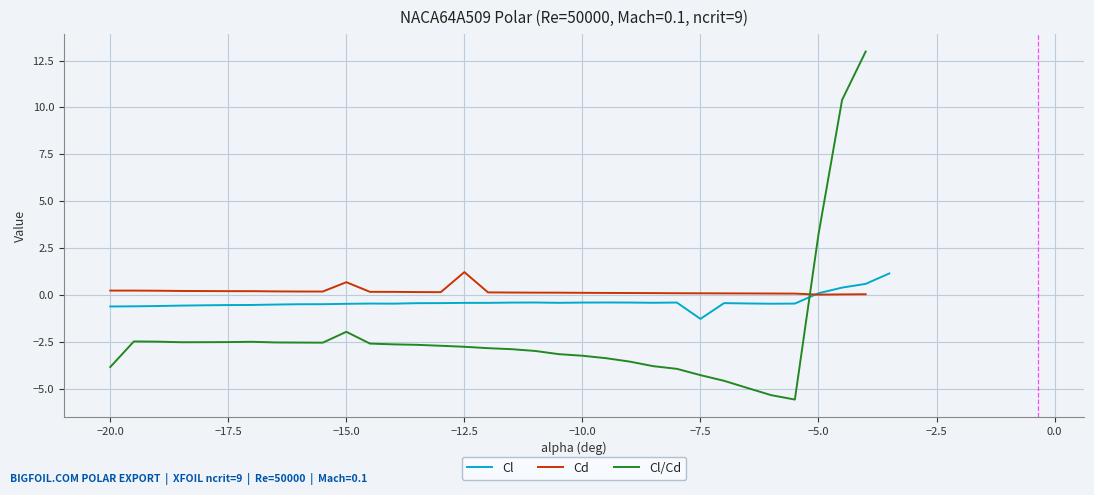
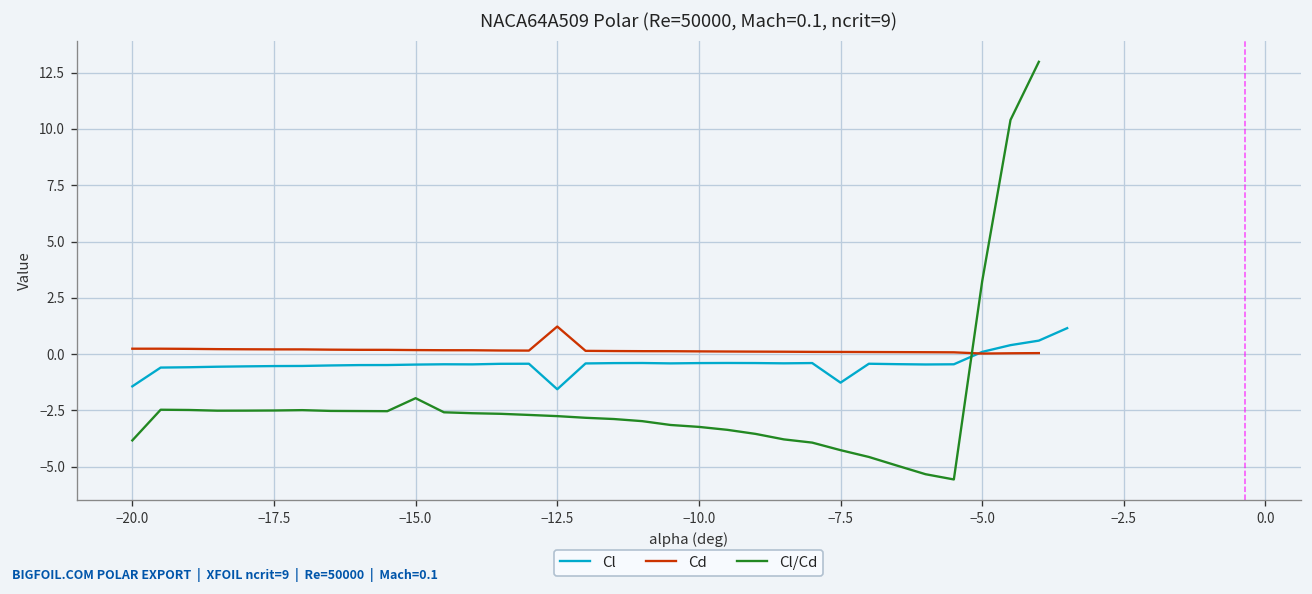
Cl, −20.0: -0.6 -> -1.4
Cd, −15.0: 0.7 -> 0.2
Cl, −12.5: -0.4 -> -1.6
